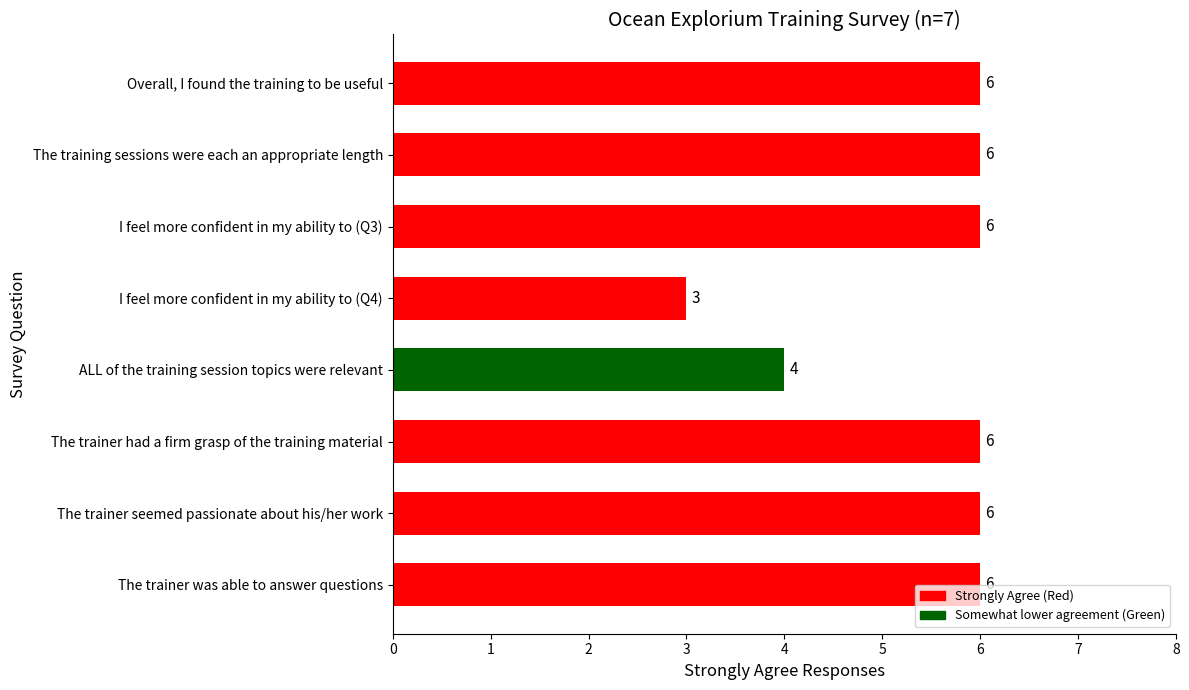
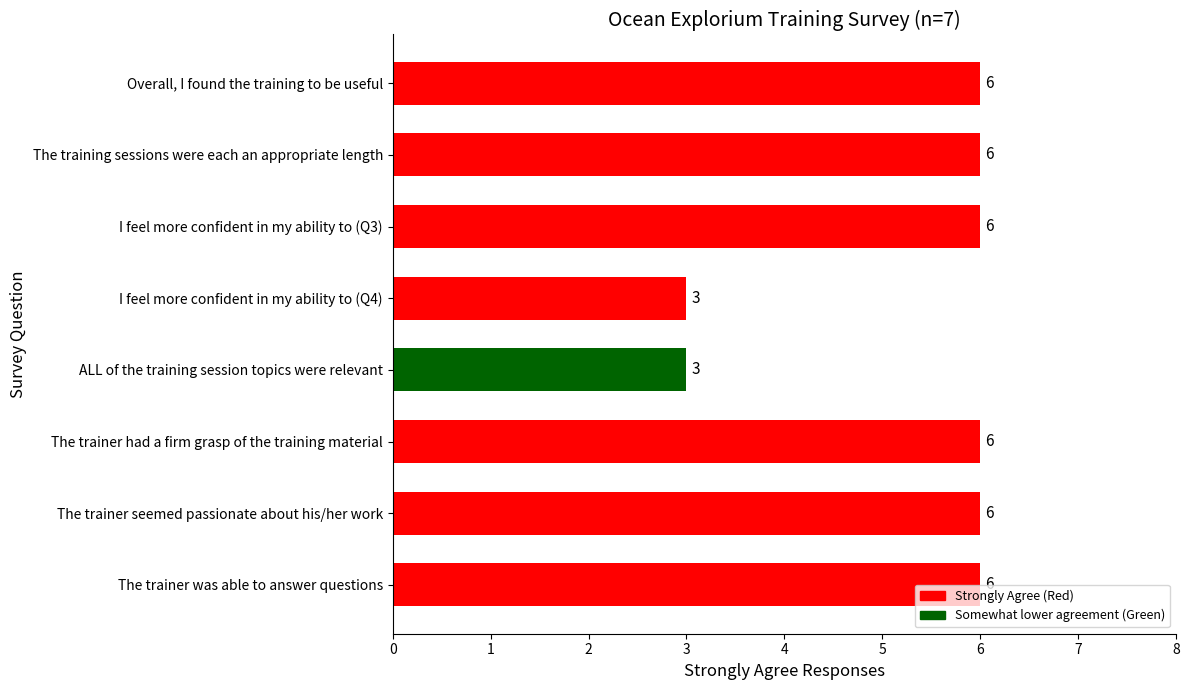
ALL of the training session topics were relevant: 4 -> 3
